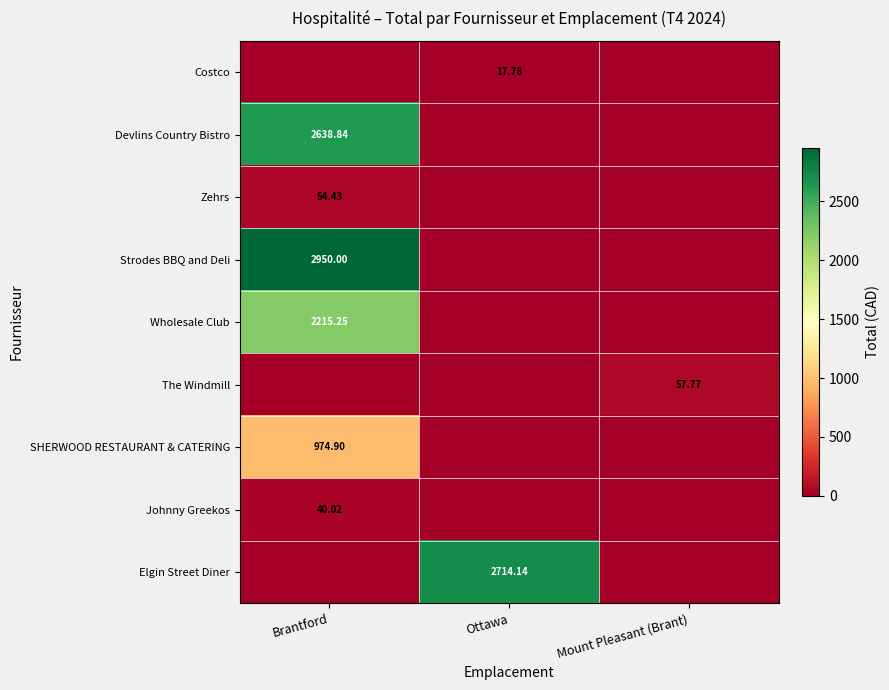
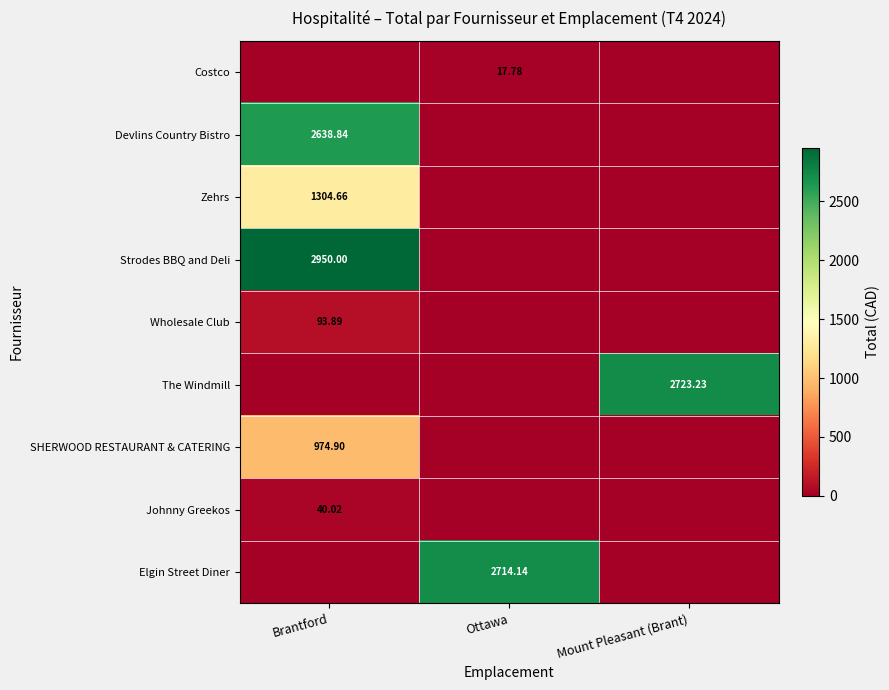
Zehrs, Brantford: 54.43 -> 1304.66
Wholesale Club, Brantford: 2215.25 -> 93.89
The Windmill, Mount Pleasant (Brant): 57.77 -> 2723.23
